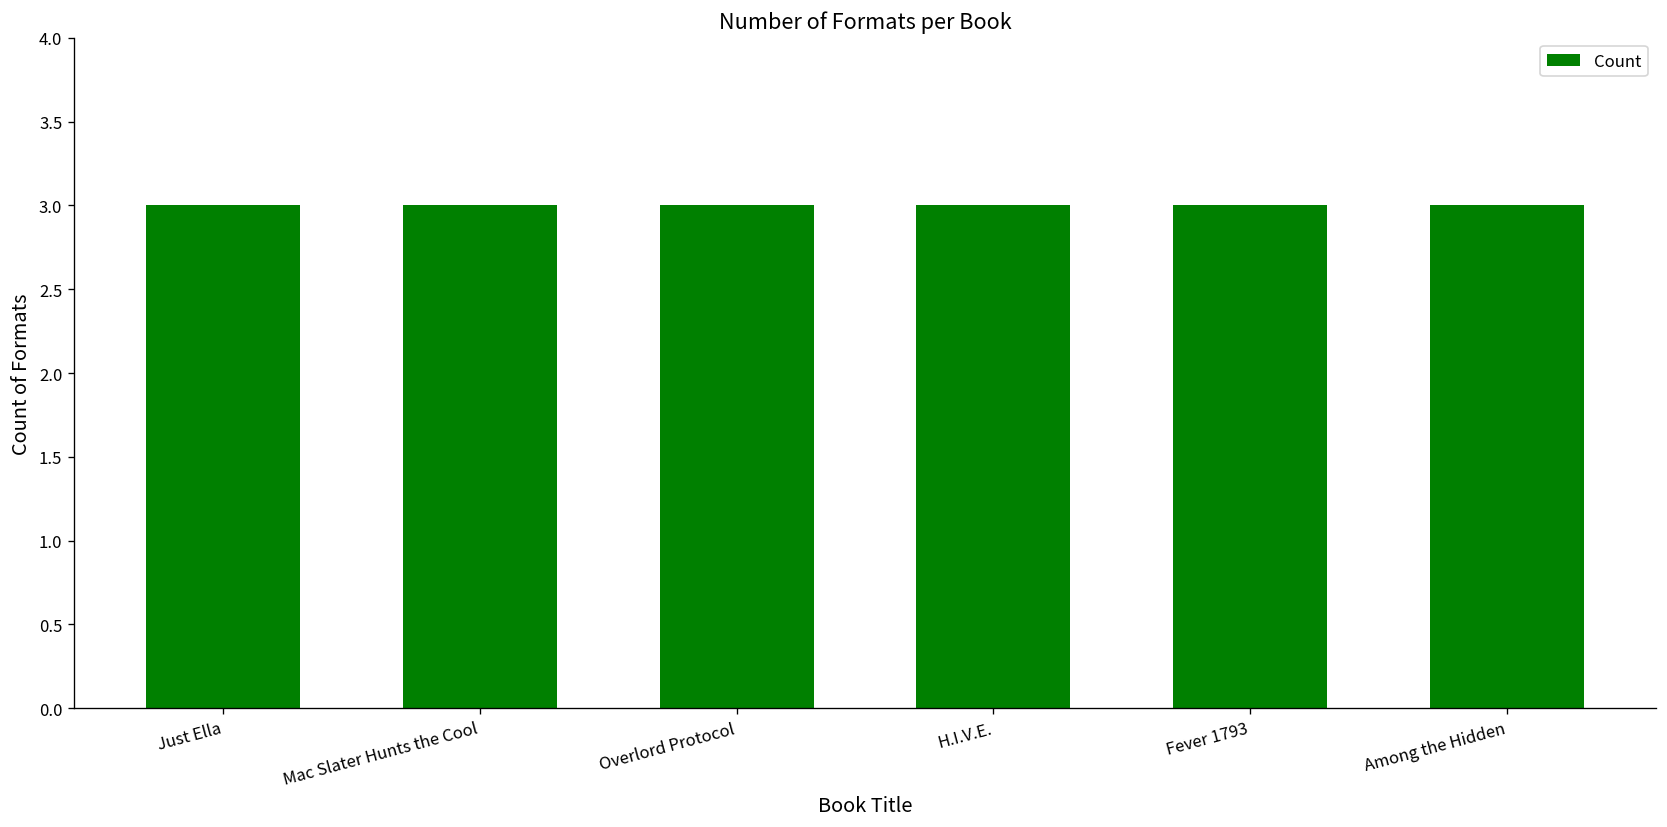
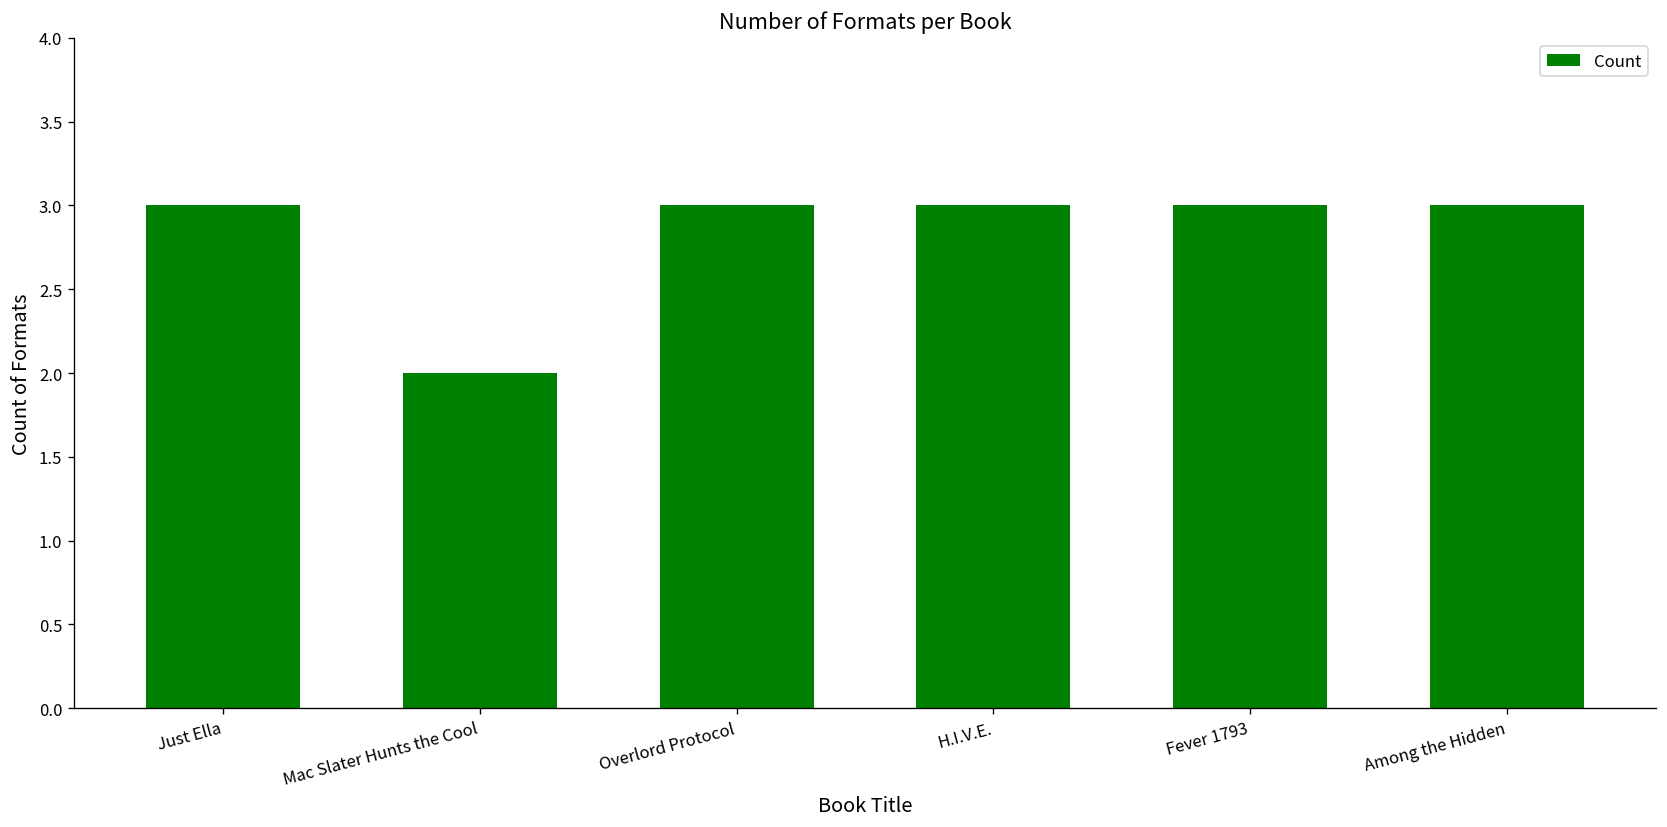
Mac Slater Hunts the Cool: 3 -> 2
